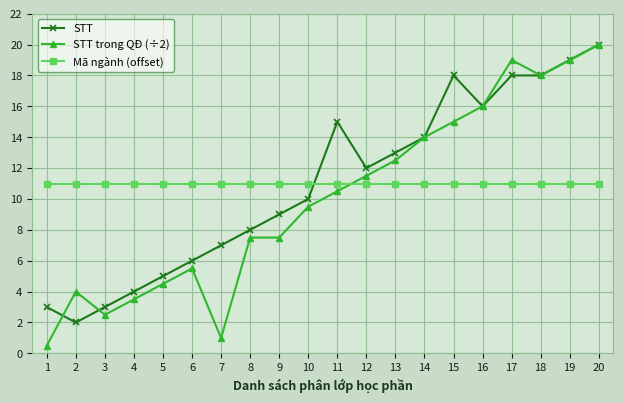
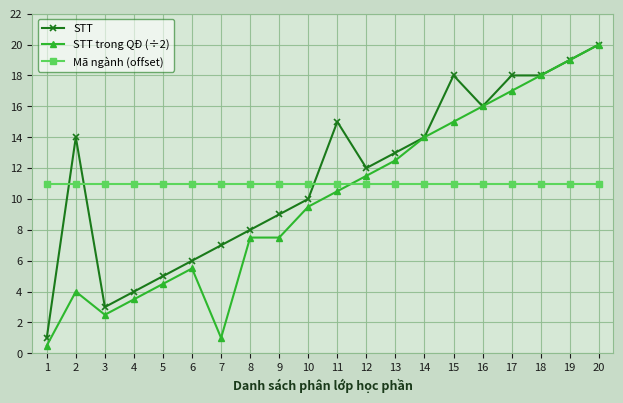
STT, 1: 3 -> 1
STT, 2: 2 -> 14
STT trong QĐ (÷2), 17: 19.0 -> 17.0
